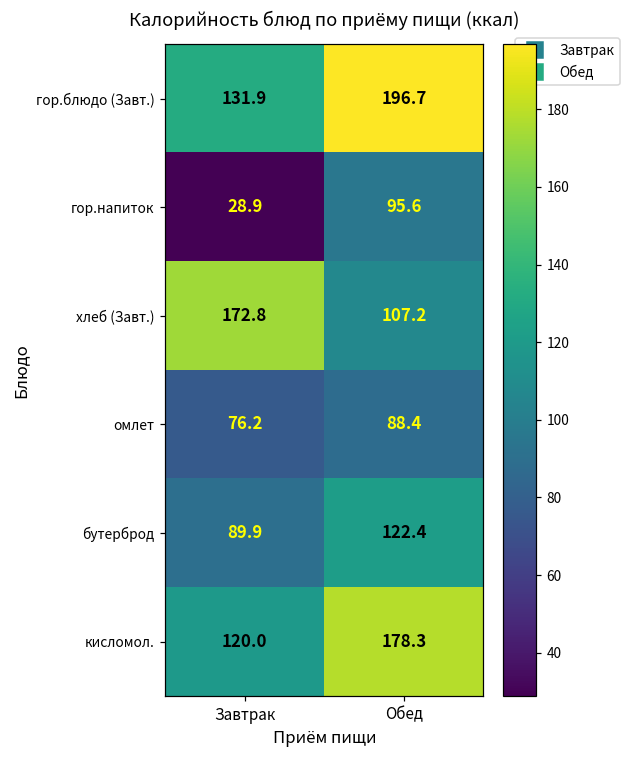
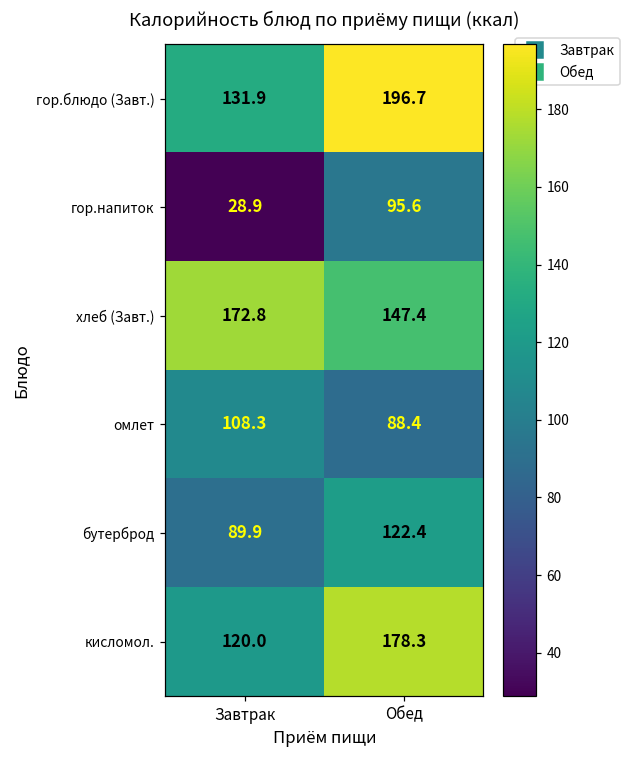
хлеб (Завт.), Обед: 107.2 -> 147.4
омлет, Завтрак: 76.2 -> 108.3
